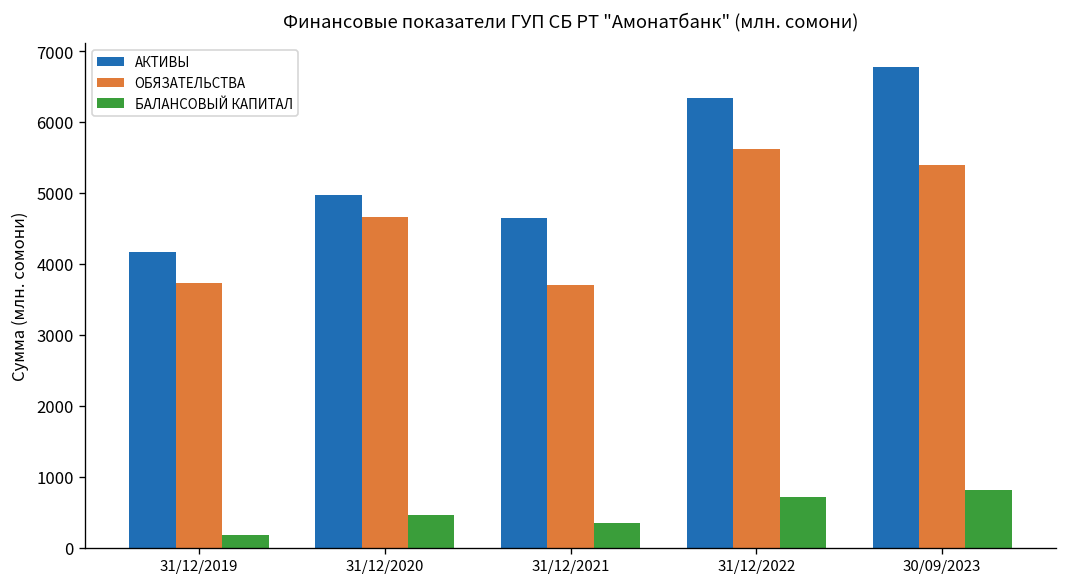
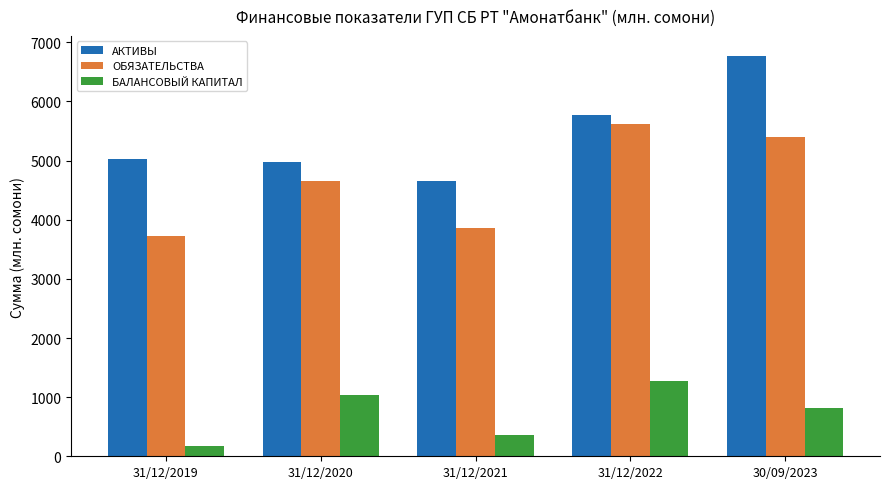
АКТИВЫ, 31/12/2019: 4200 -> 5000
БАЛАНСОВЫЙ КАПИТАЛ, 31/12/2020: 500 -> 1000
ОБЯЗАТЕЛЬСТВА, 31/12/2021: 3700 -> 3900
АКТИВЫ, 31/12/2022: 6300 -> 5800
БАЛАНСОВЫЙ КАПИТАЛ, 31/12/2022: 700 -> 1300
